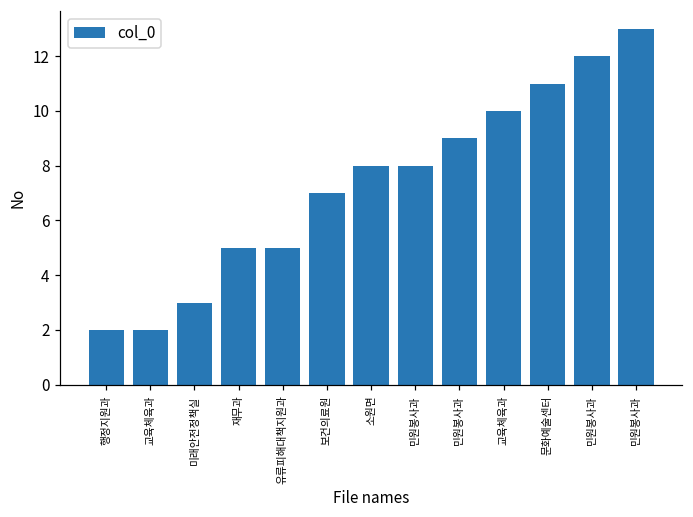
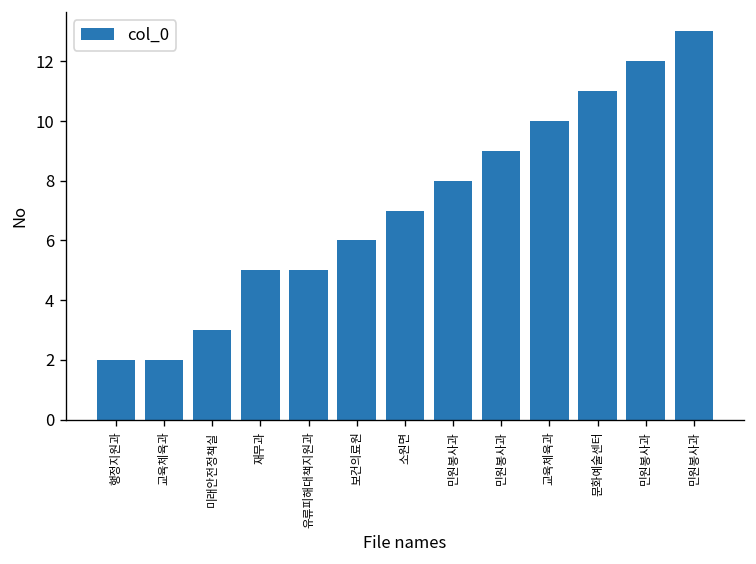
보건의료원: 7 -> 6
소원면: 8 -> 7
